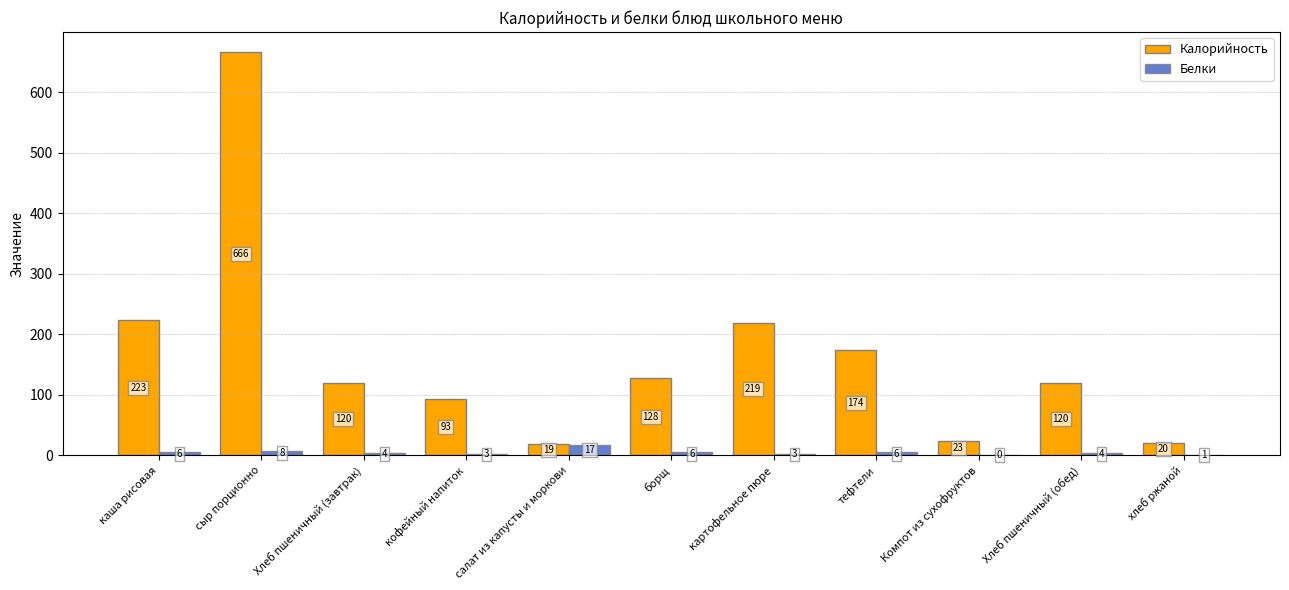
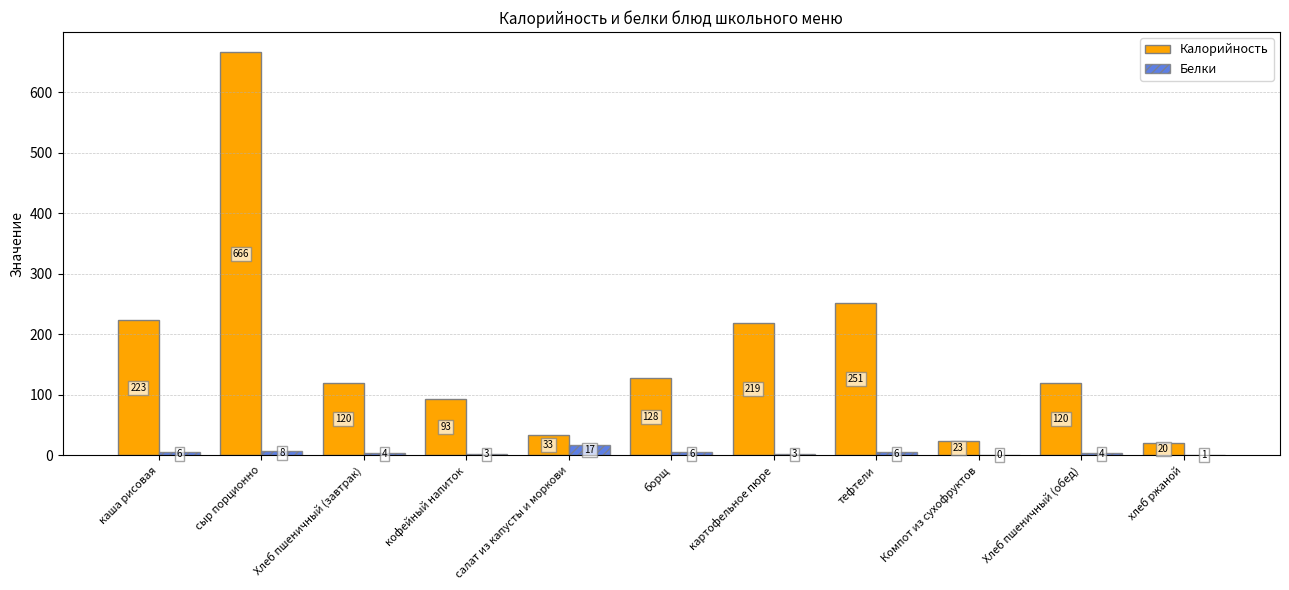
Калорийность, салат из капусты и моркови: 19 -> 33
Калорийность, тефтели: 174 -> 251
